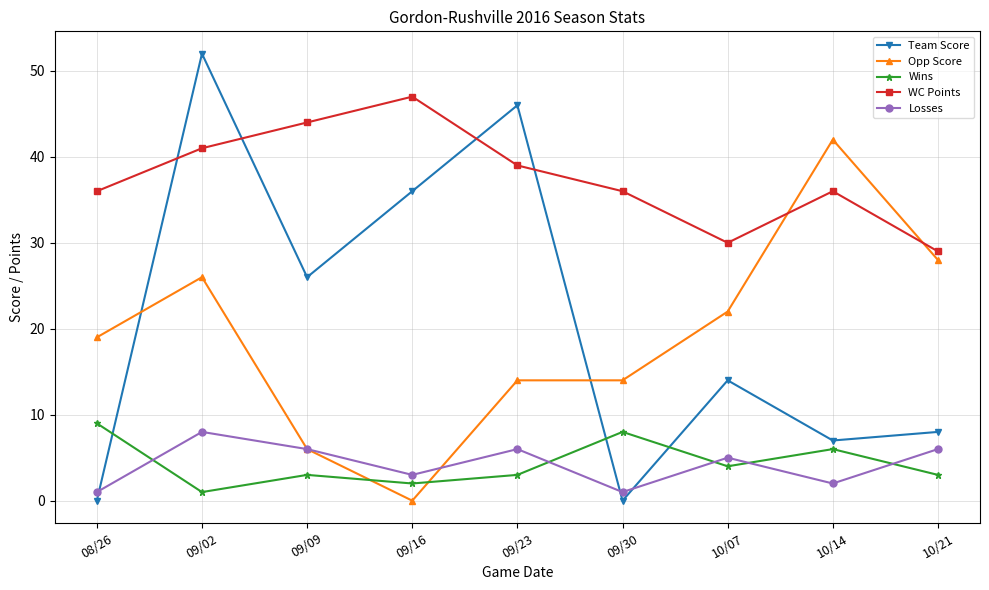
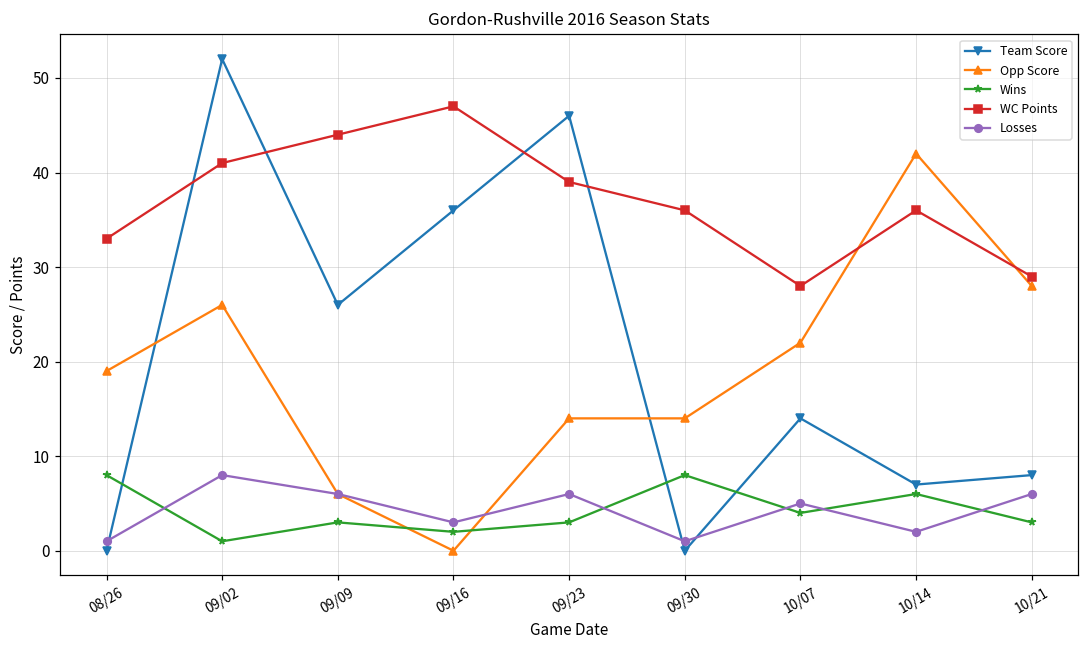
Wins, 08/26: 9 -> 8
WC Points, 08/26: 36 -> 33
WC Points, 10/07: 30 -> 28
